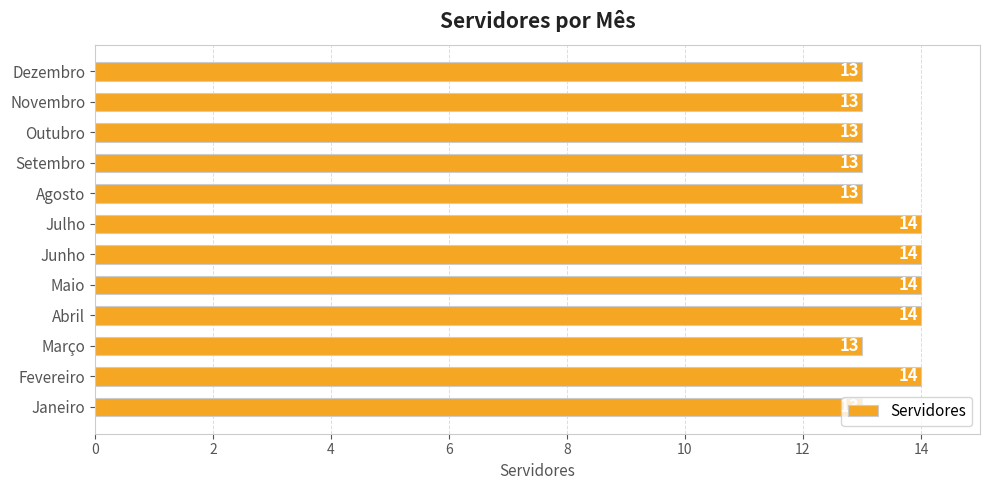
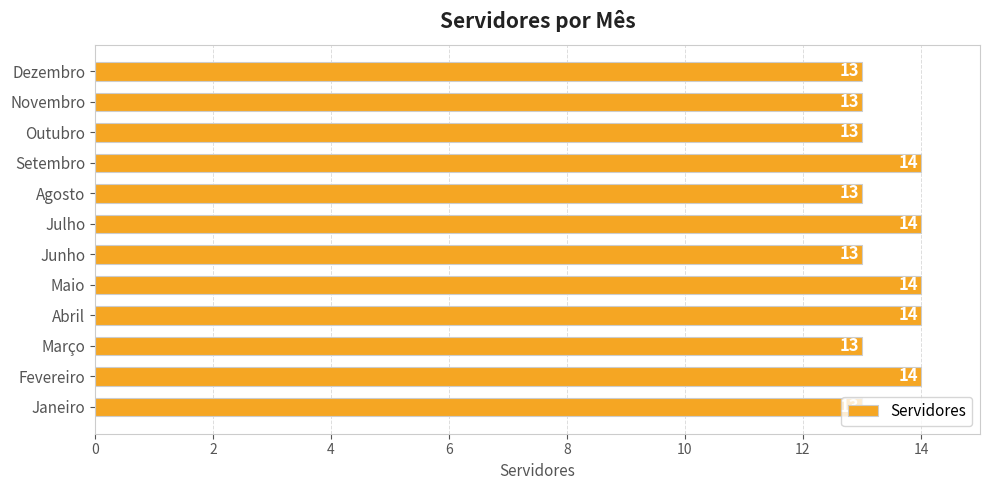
Setembro: 13 -> 14
Junho: 14 -> 13
